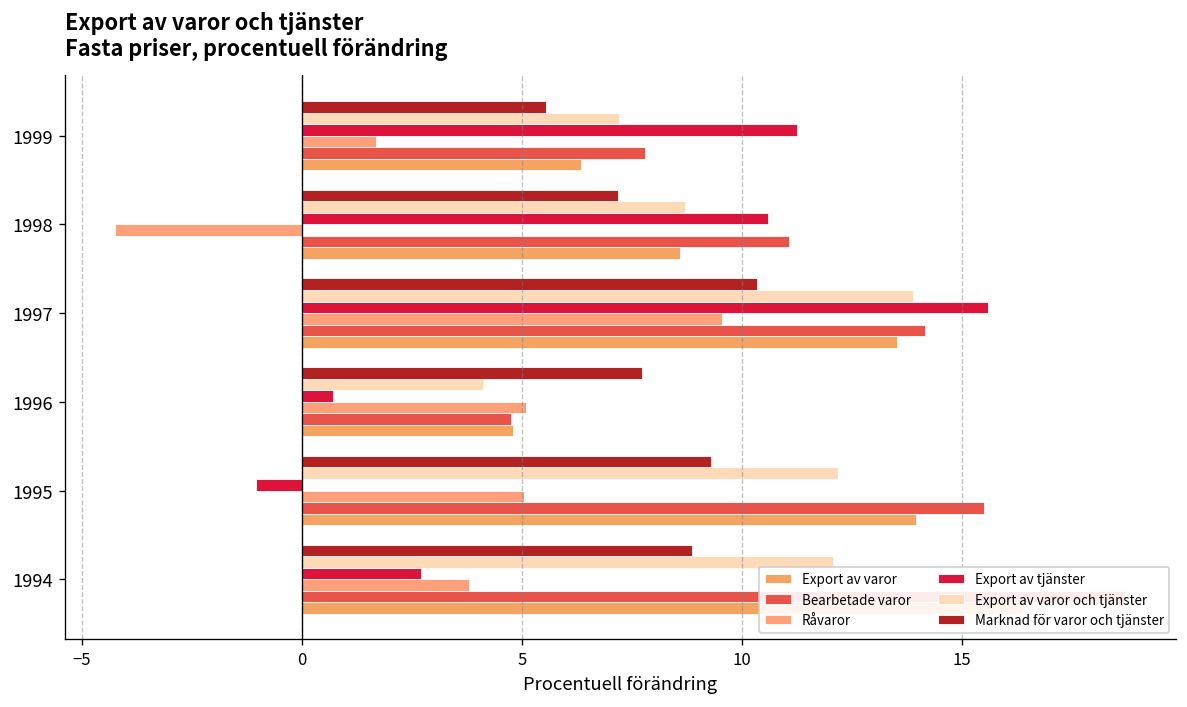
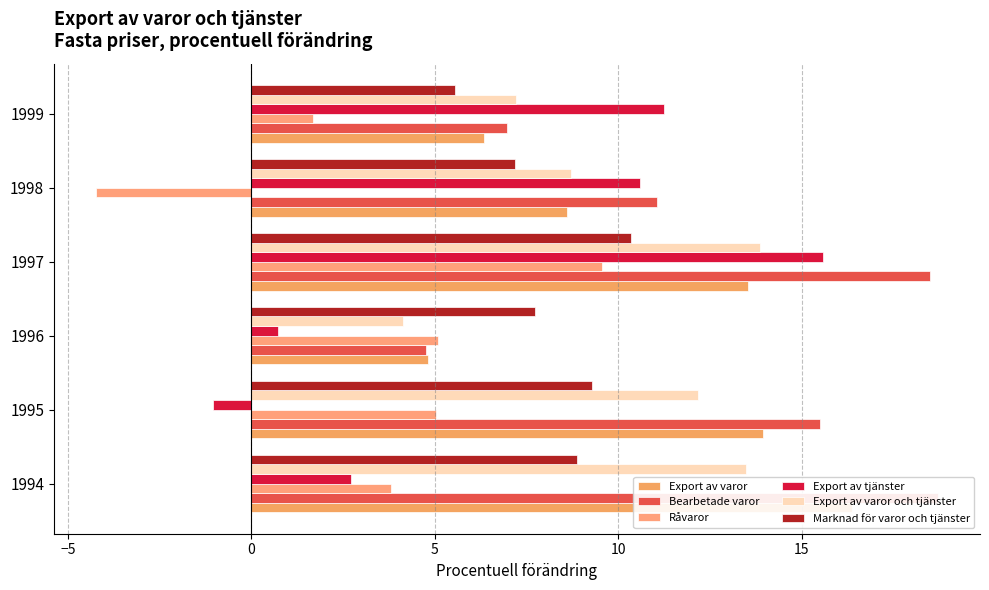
Bearbetade varor, 1999: 7.8 -> 7.0
Bearbetade varor, 1997: 14.2 -> 18.5
Export av varor och tjänster, 1994: 12.1 -> 13.5
